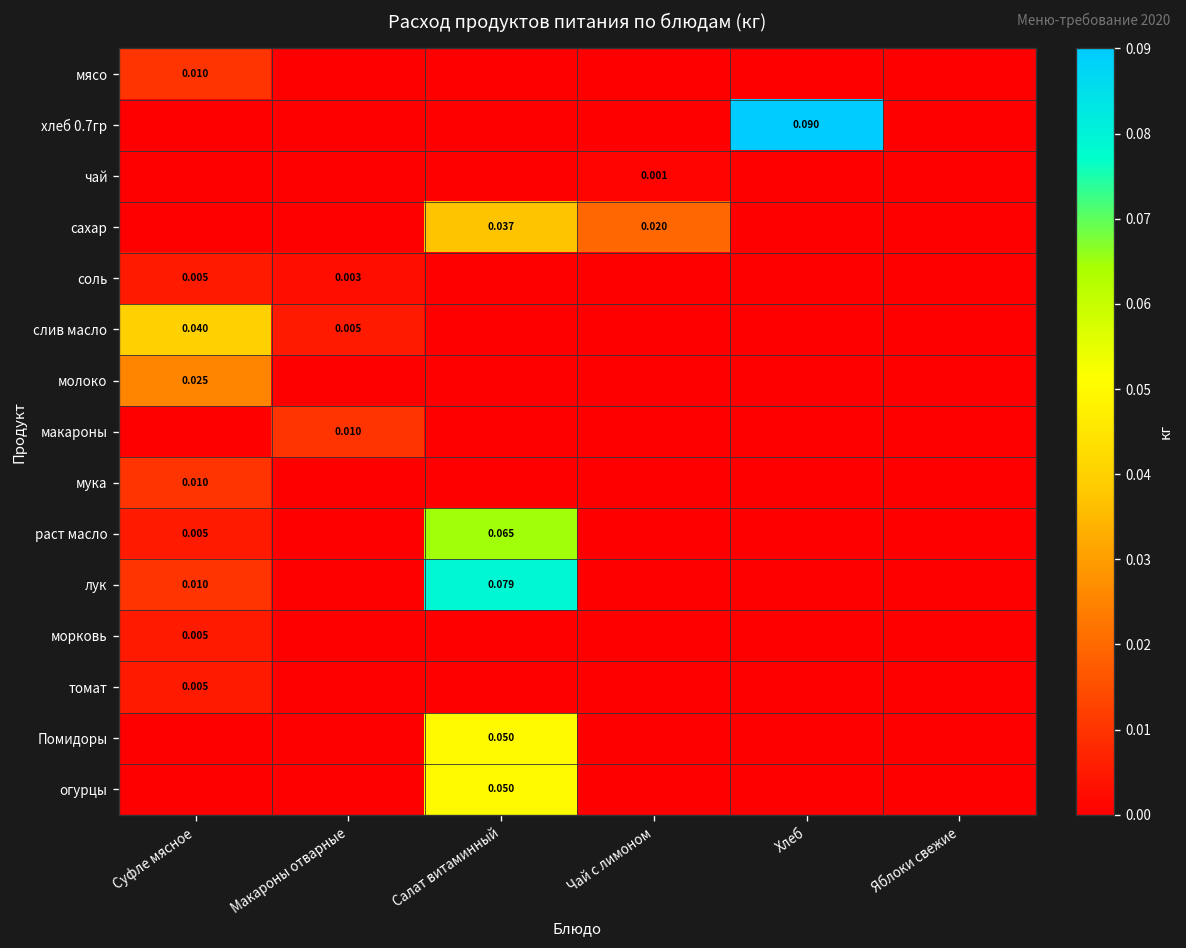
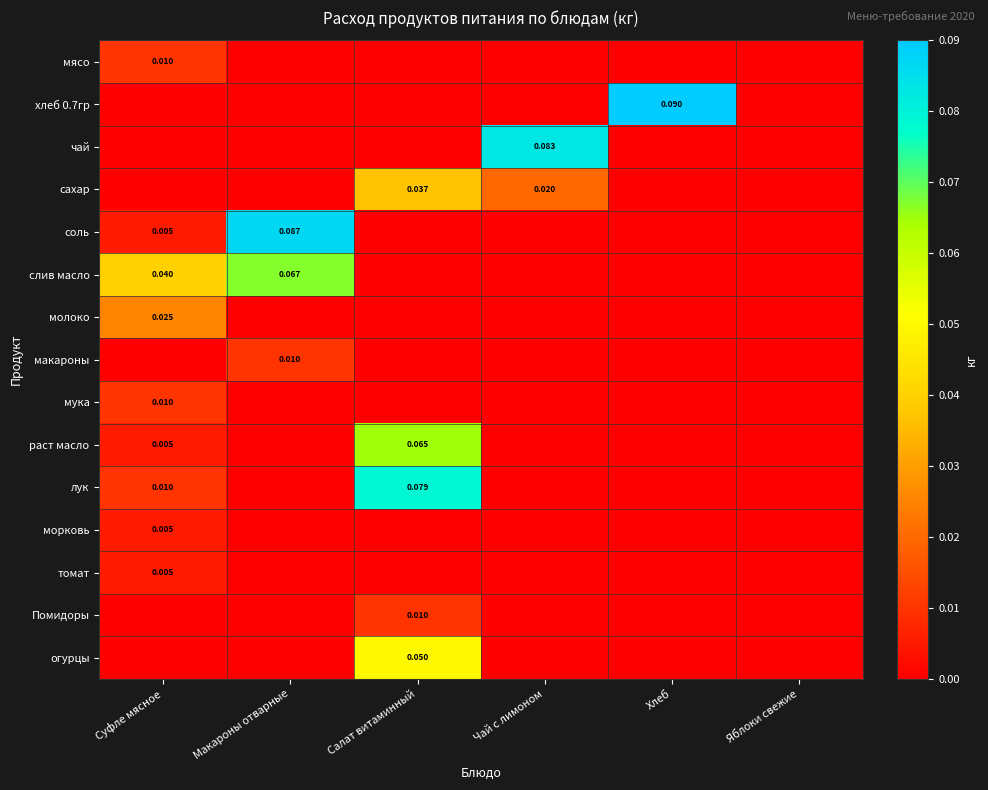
чай, Чай с лимоном: 0.001 -> 0.083
соль, Макароны отварные: 0.003 -> 0.087
слив масло, Макароны отварные: 0.005 -> 0.067
Помидоры, Салат витаминный: 0.050 -> 0.010
